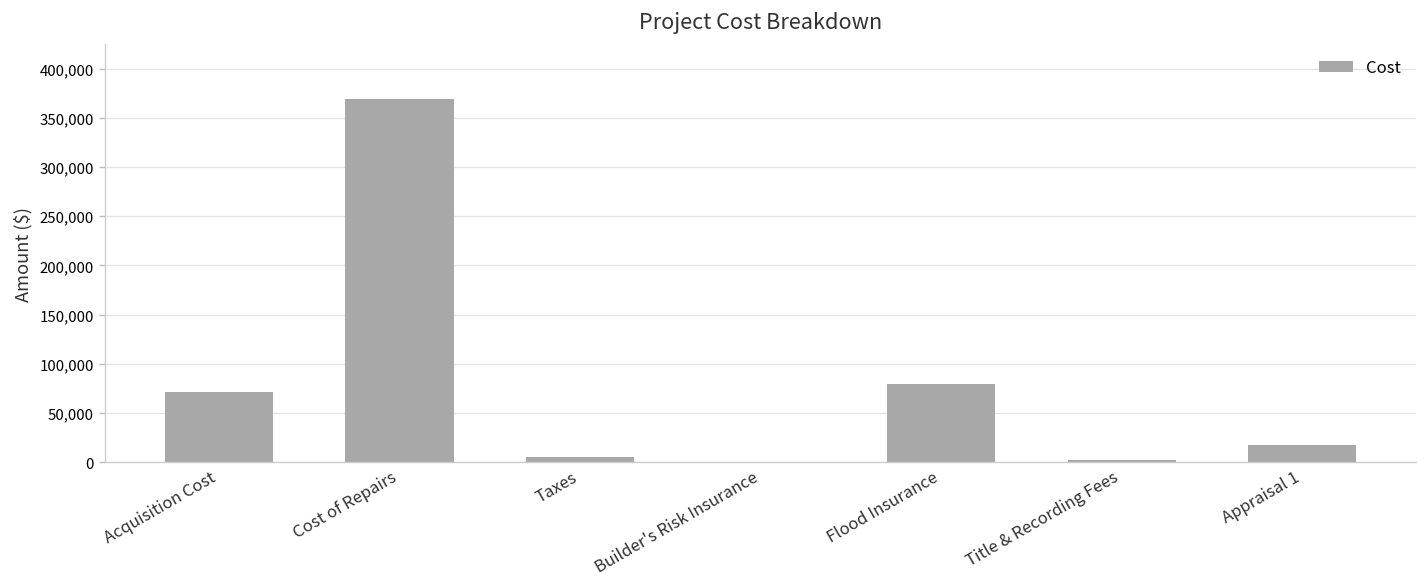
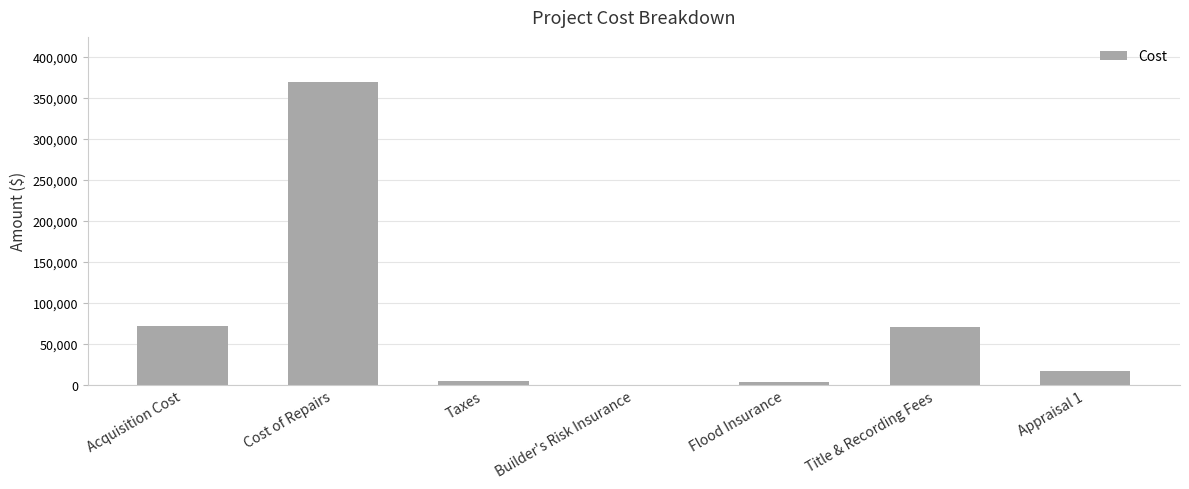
Flood Insurance: 80,000 -> 0
Title & Recording Fees: 0 -> 70,000
